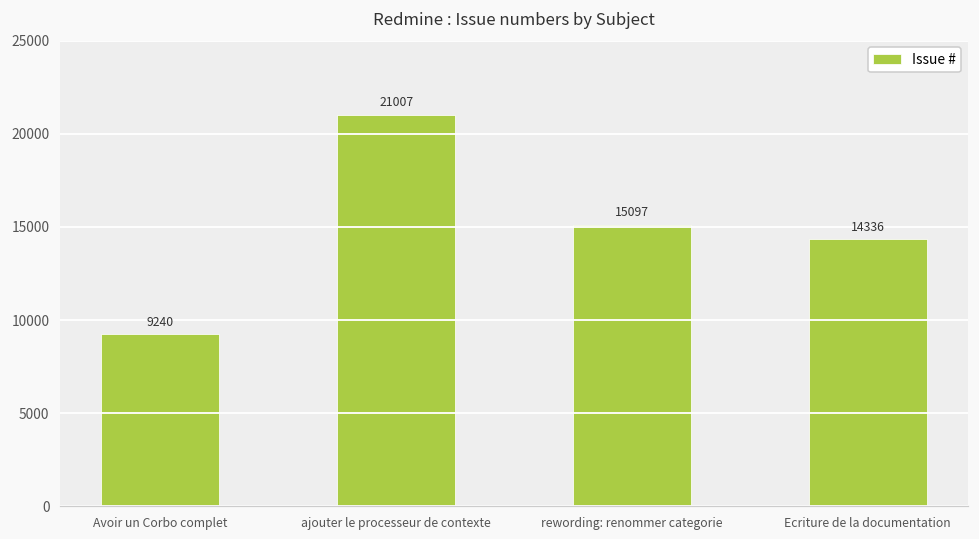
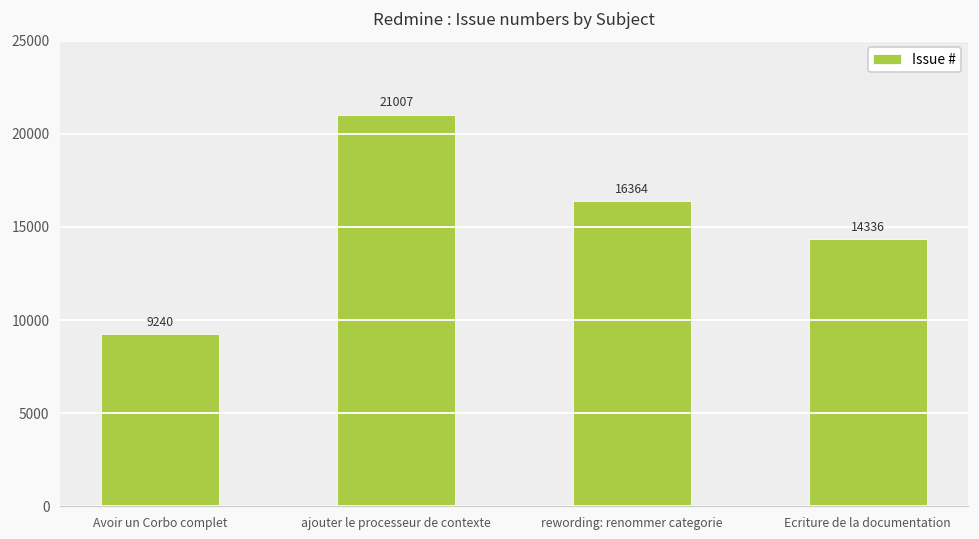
rewording: renommer categorie: 15097 -> 16364
